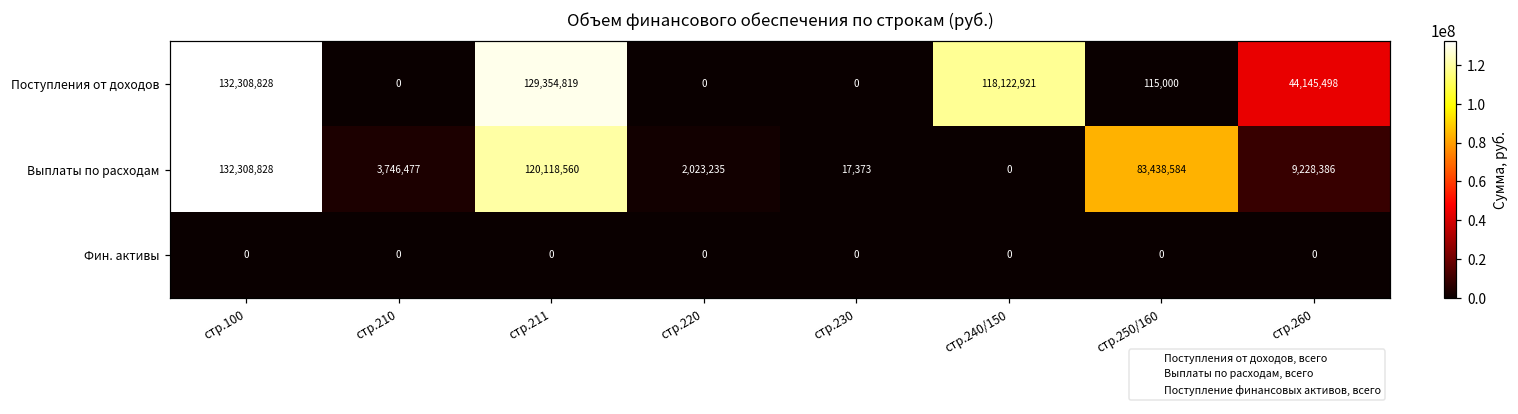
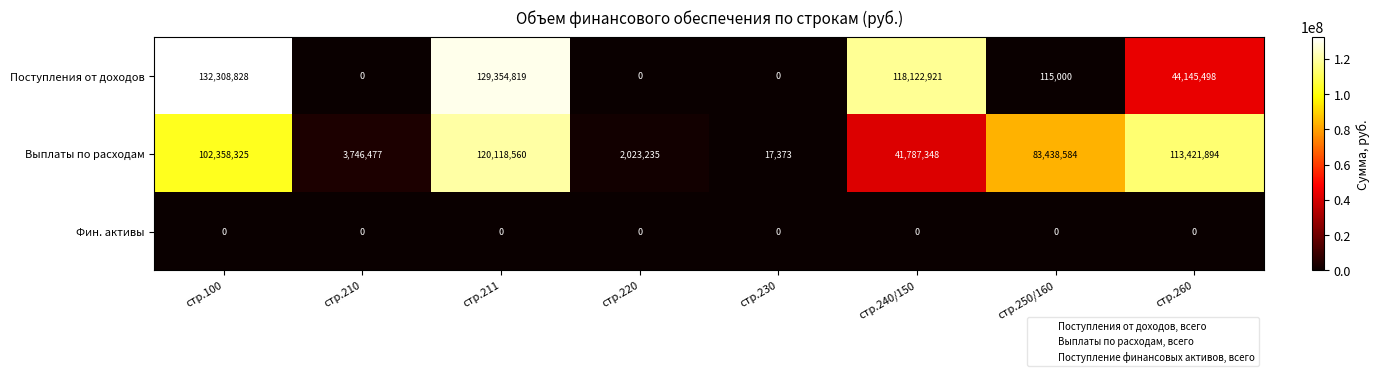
Выплаты по расходам, стр.100: 132,308,828 -> 102,358,325
Выплаты по расходам, стр.240/150: 0 -> 41,787,348
Выплаты по расходам, стр.260: 9,228,386 -> 113,421,894
